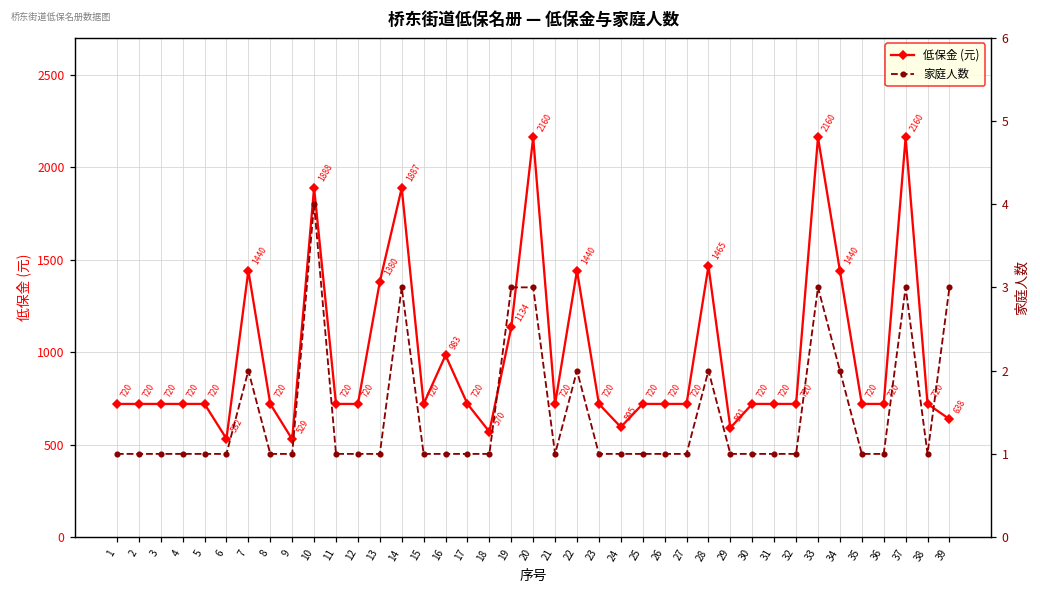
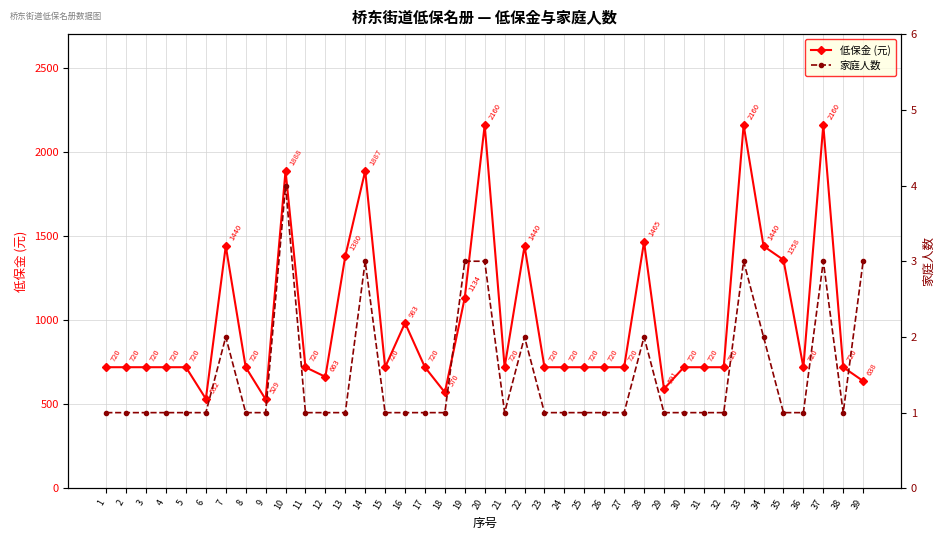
低保金 (元), 12: 720 -> 663
低保金 (元), 24: 595 -> 720
低保金 (元), 35: 720 -> 1358
